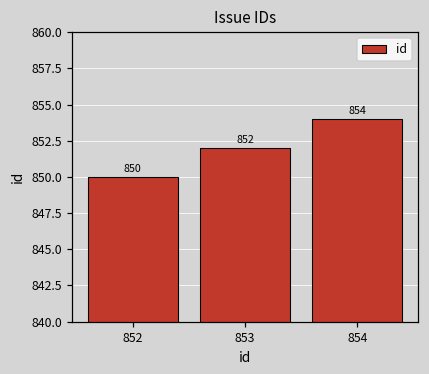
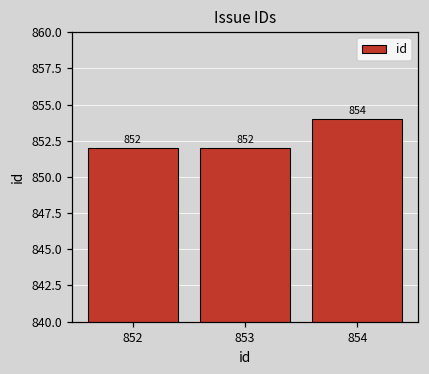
852: 850 -> 852
